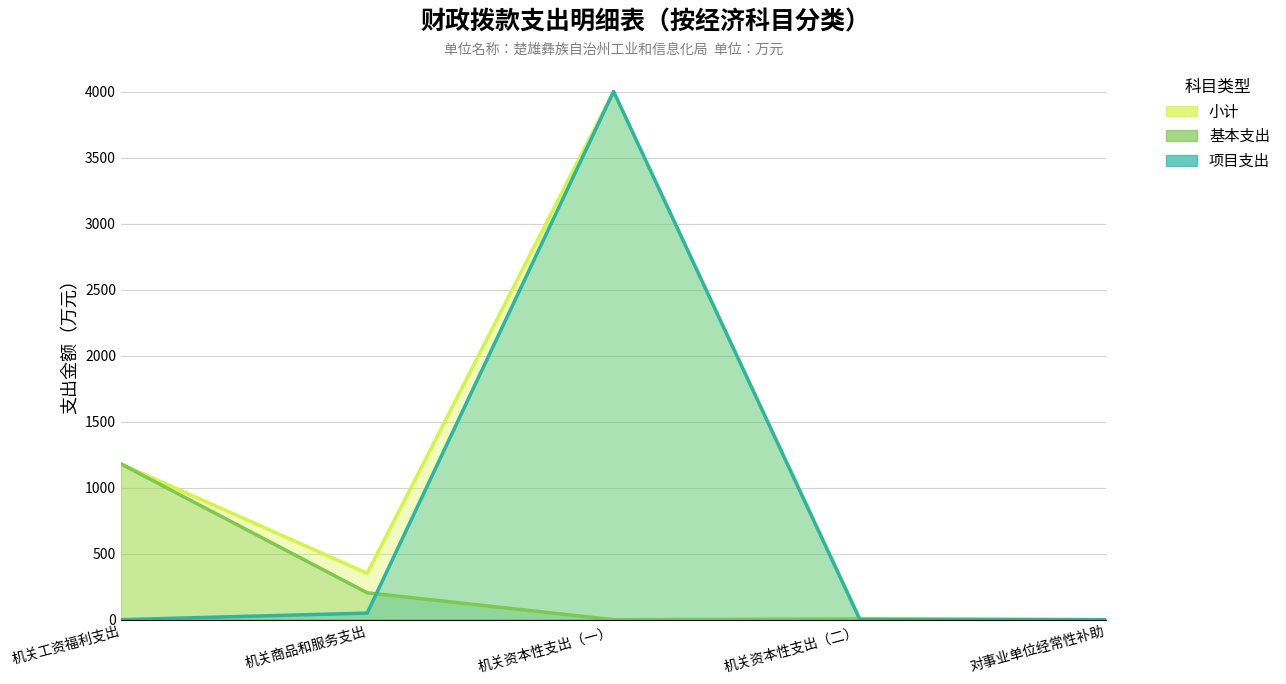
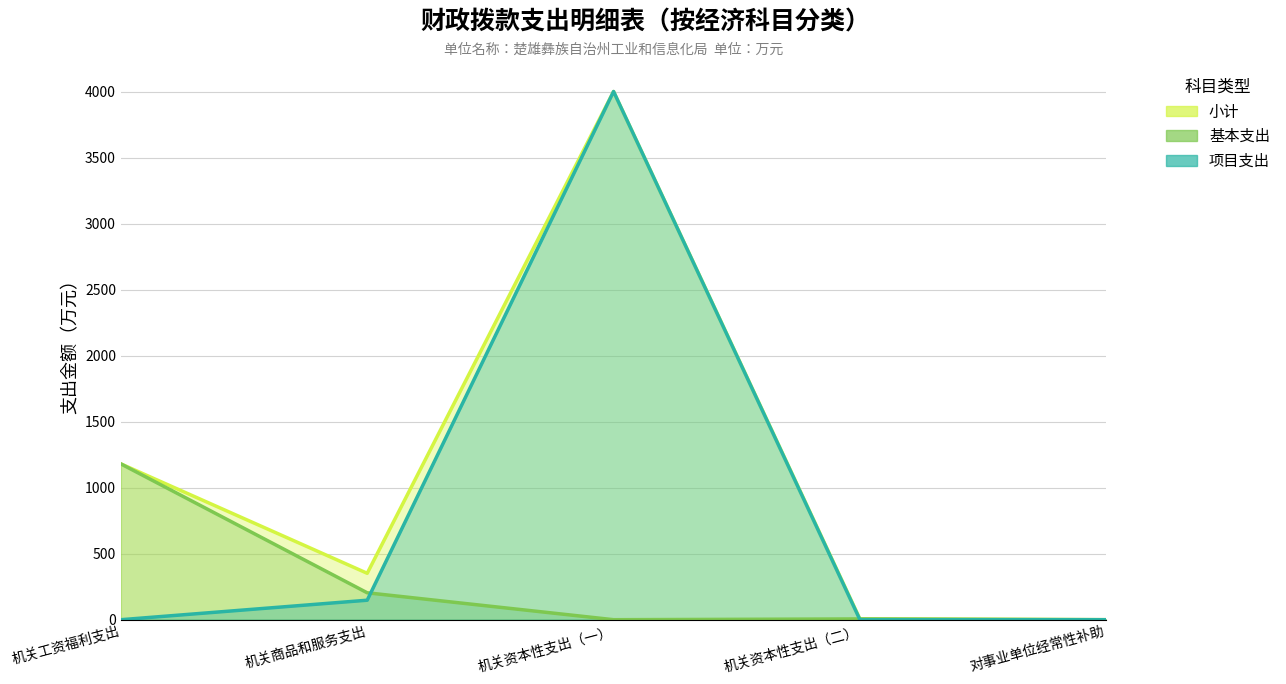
项目支出, 机关商品和服务支出: 50 -> 150
